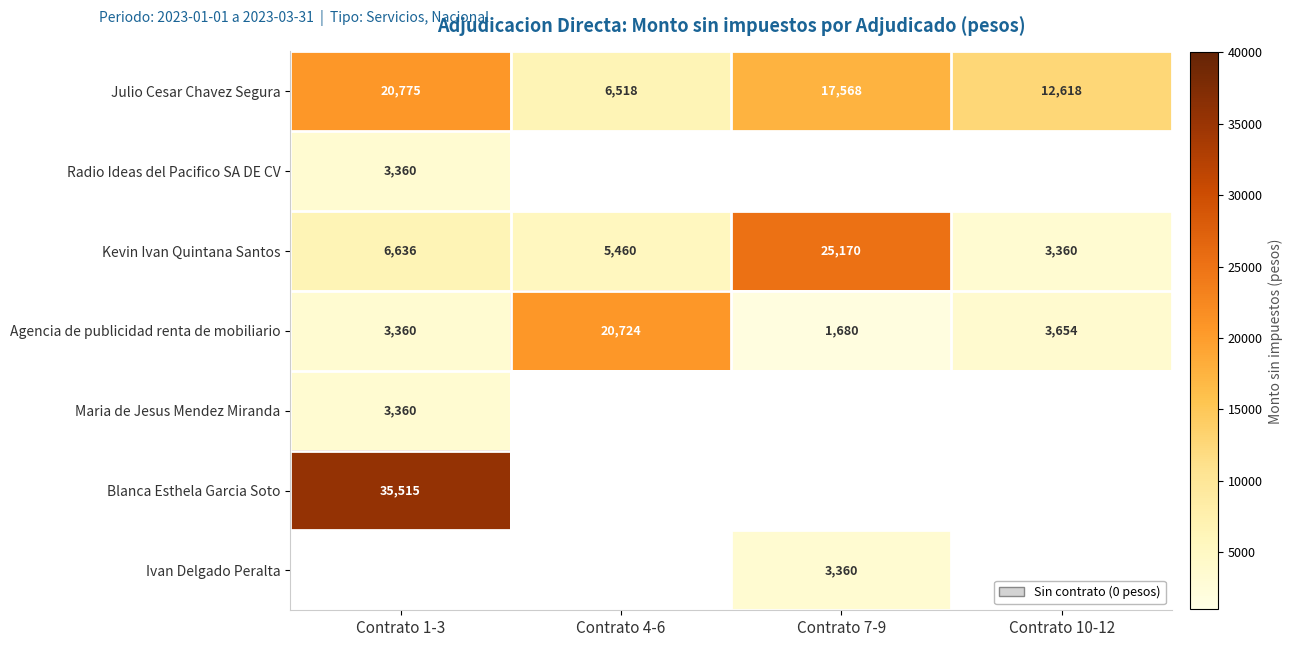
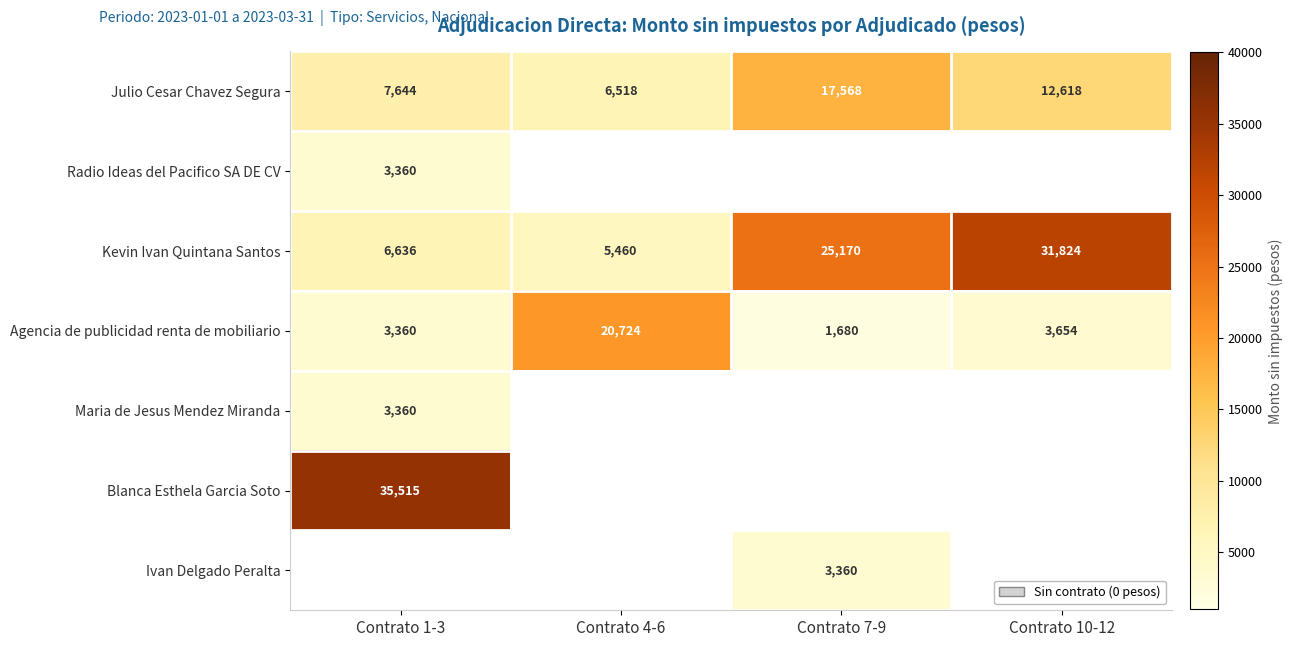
Julio Cesar Chavez Segura, Contrato 1-3: 20,775 -> 7,644
Kevin Ivan Quintana Santos, Contrato 10-12: 3,360 -> 31,824
